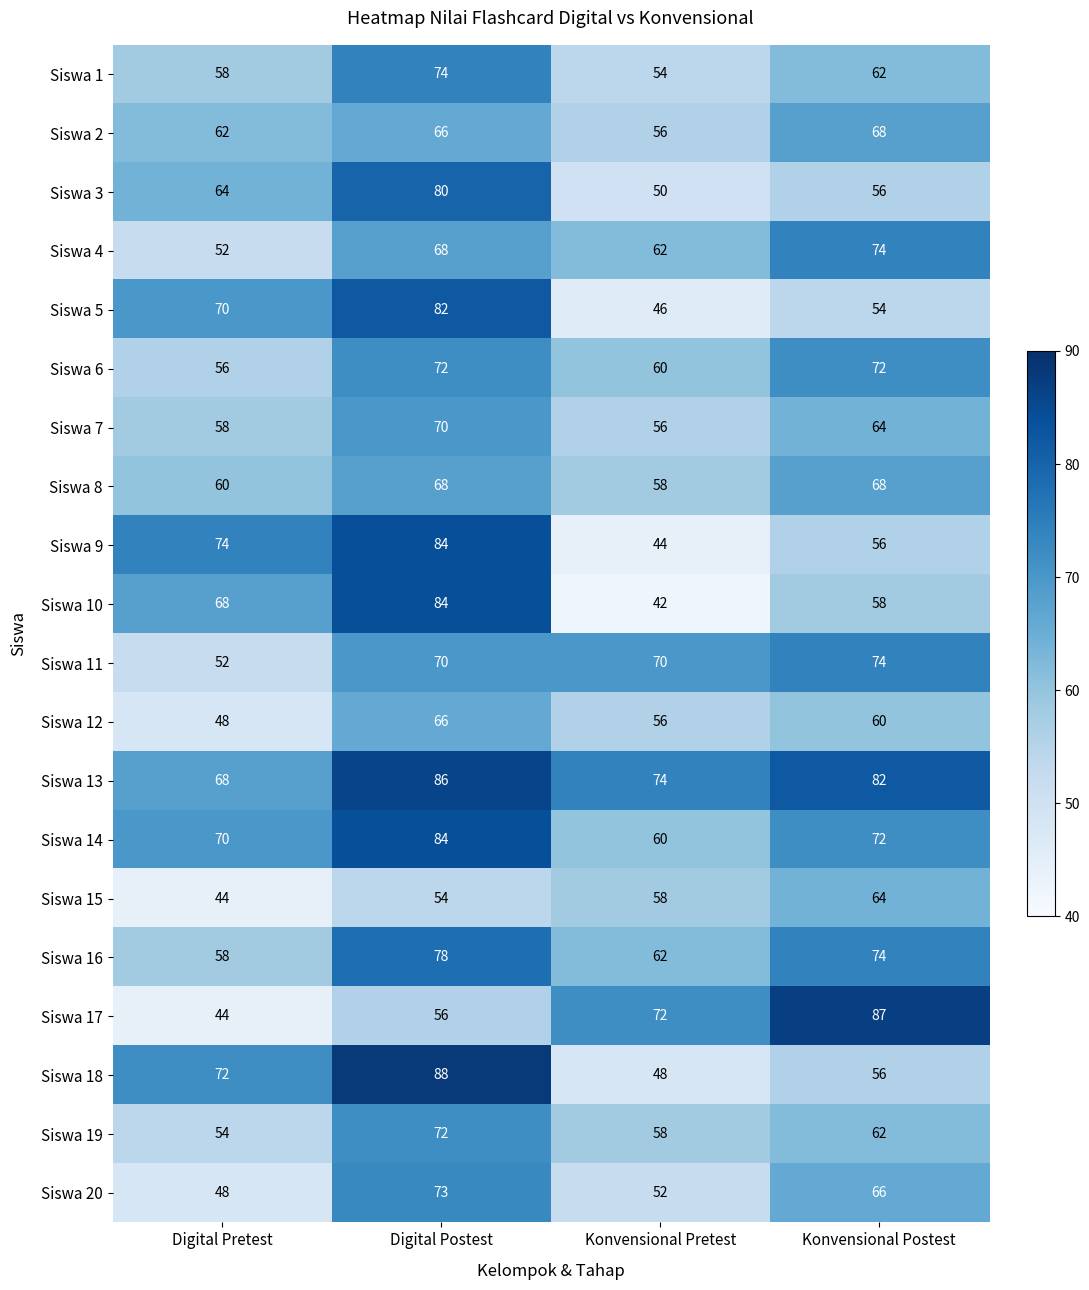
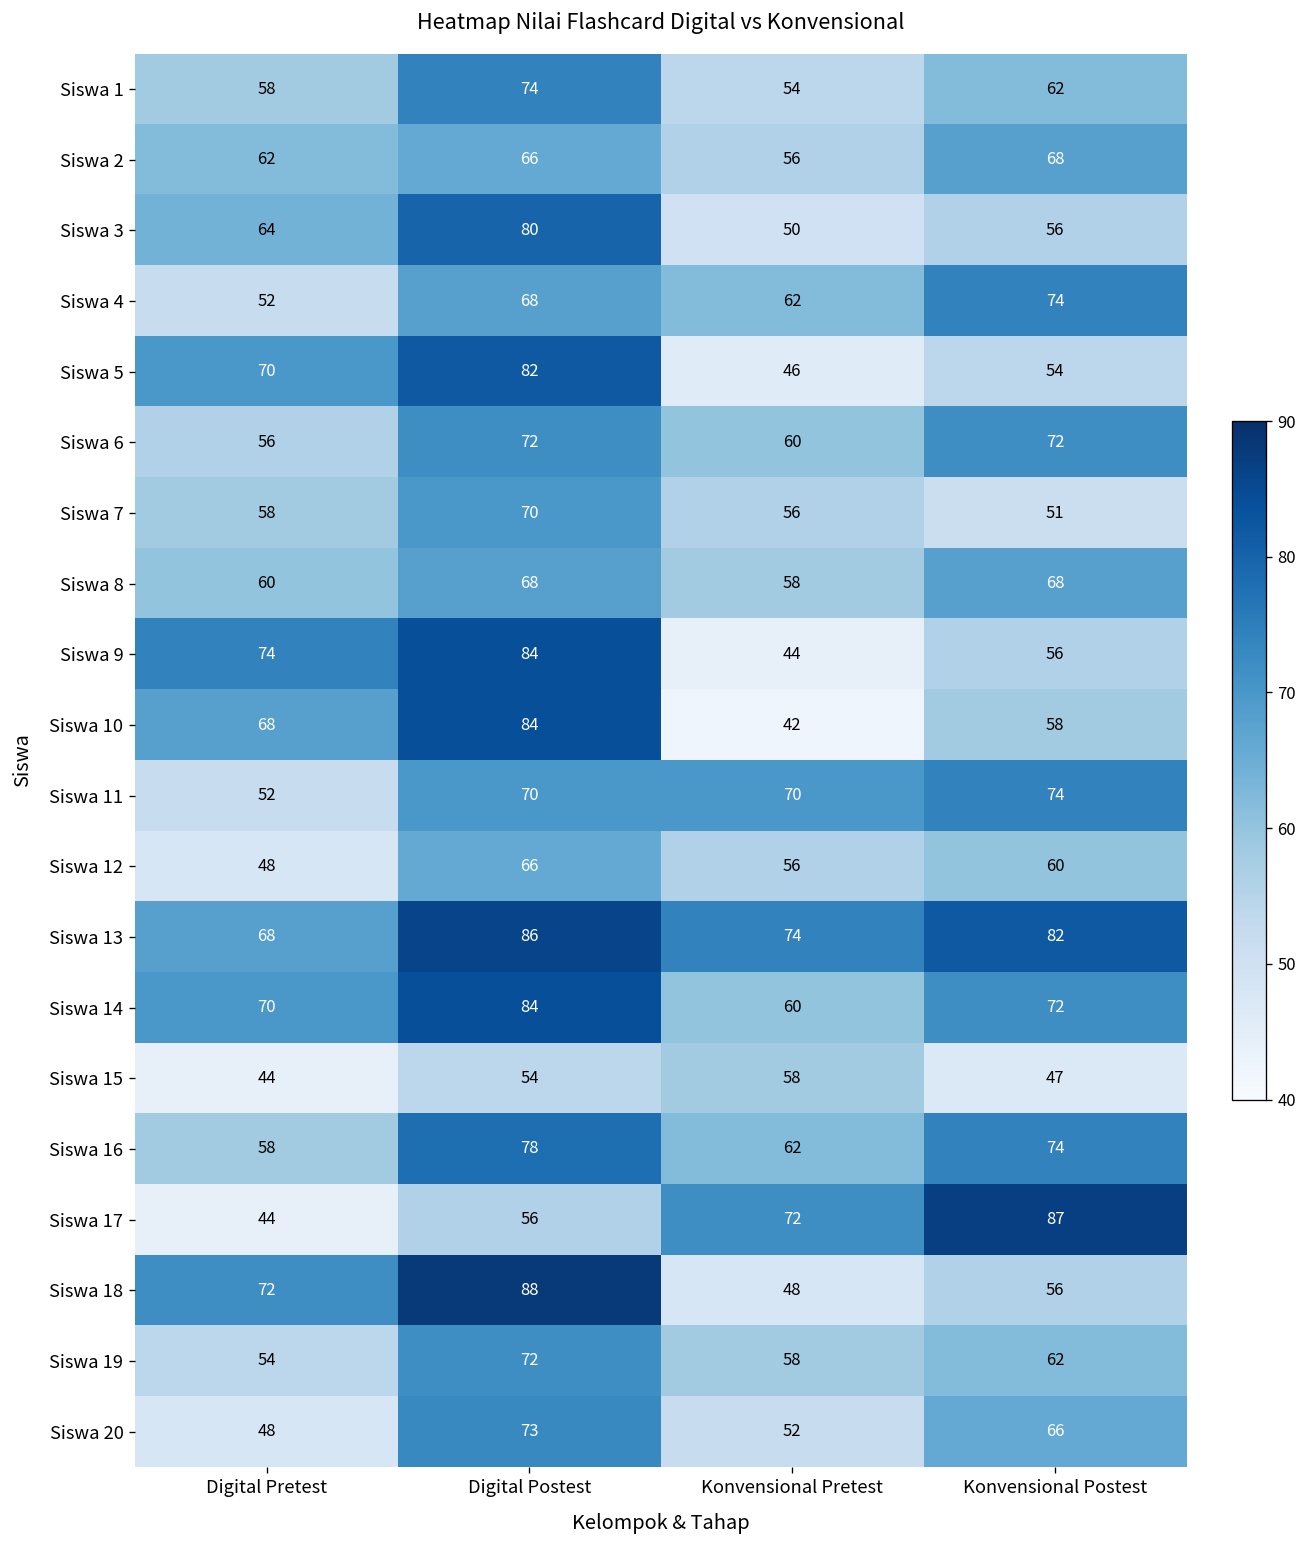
Siswa 7, Konvensional Postest: 64 -> 51
Siswa 15, Konvensional Postest: 64 -> 47
